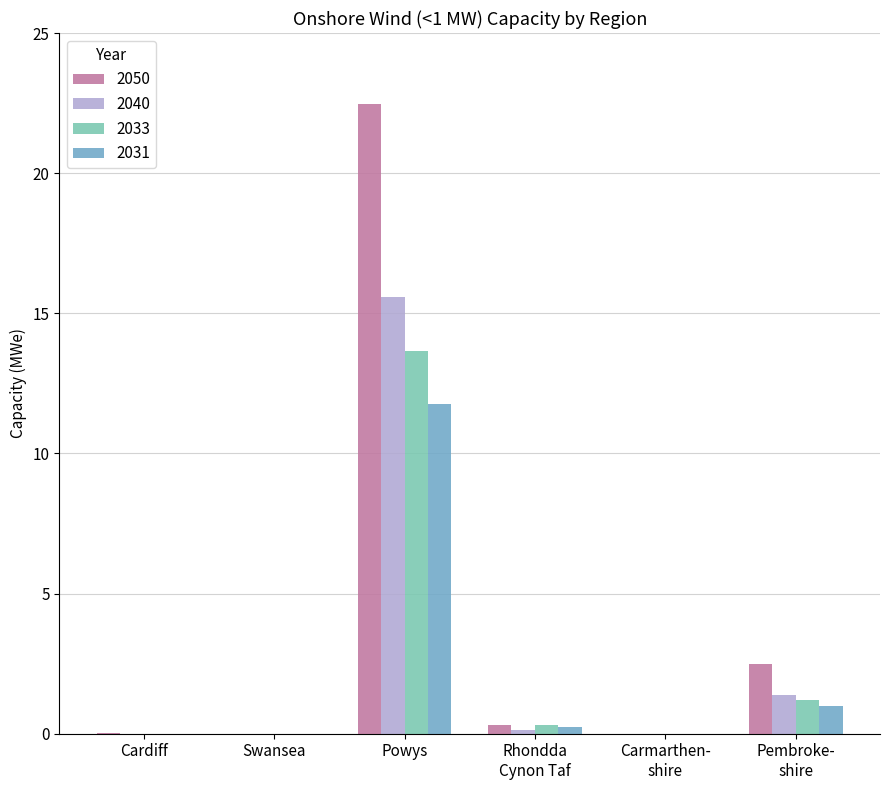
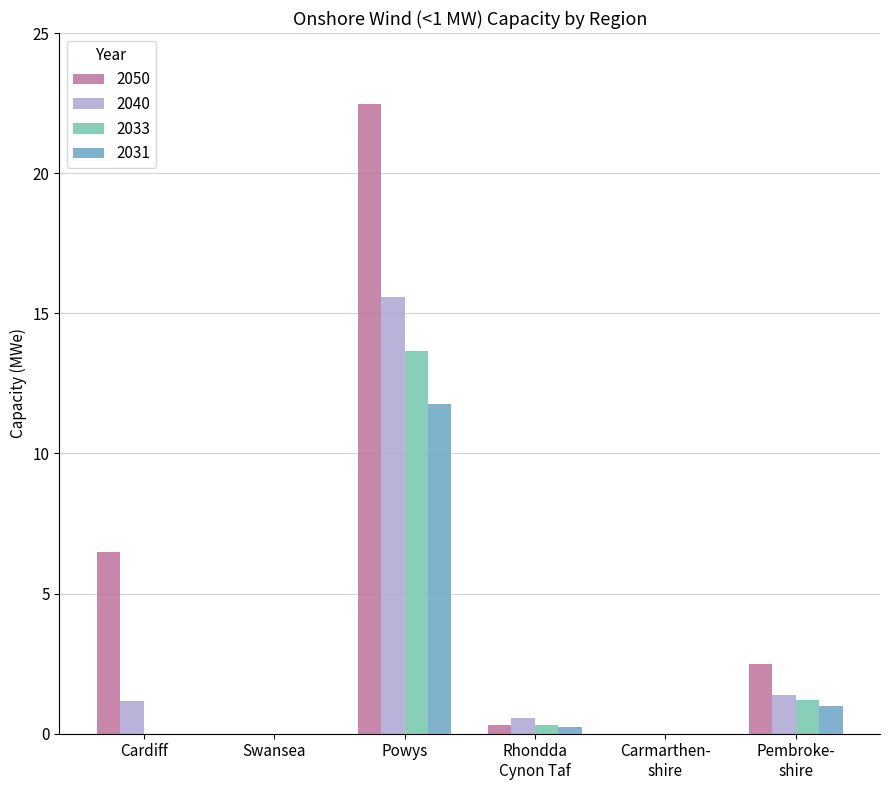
2050, Cardiff: 0.0 -> 6.5
2040, Cardiff: 0.0 -> 1.2
2040, Rhondda Cynon Taf: 0.1 -> 0.5
